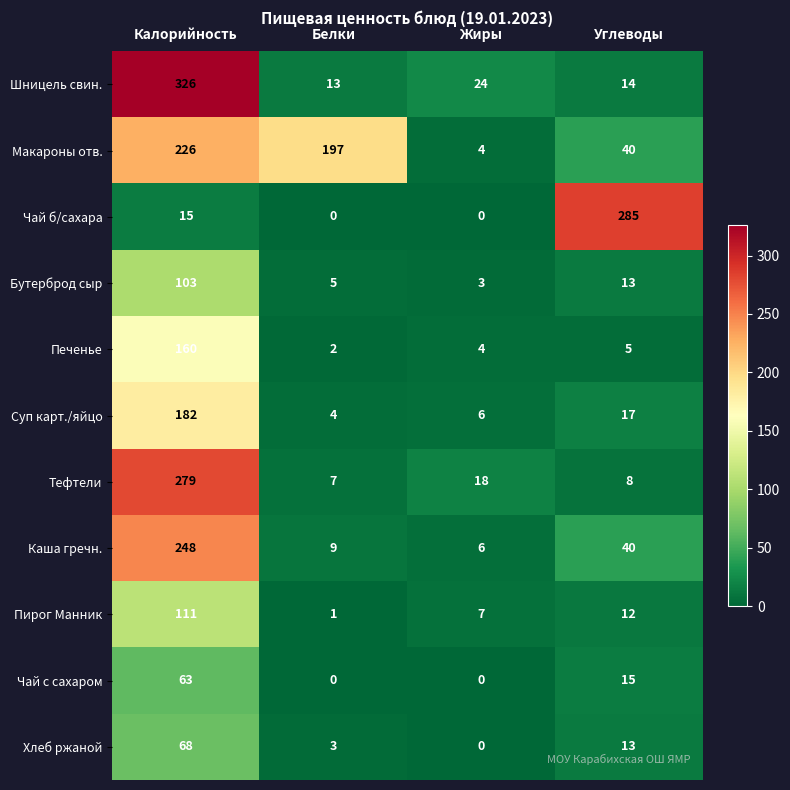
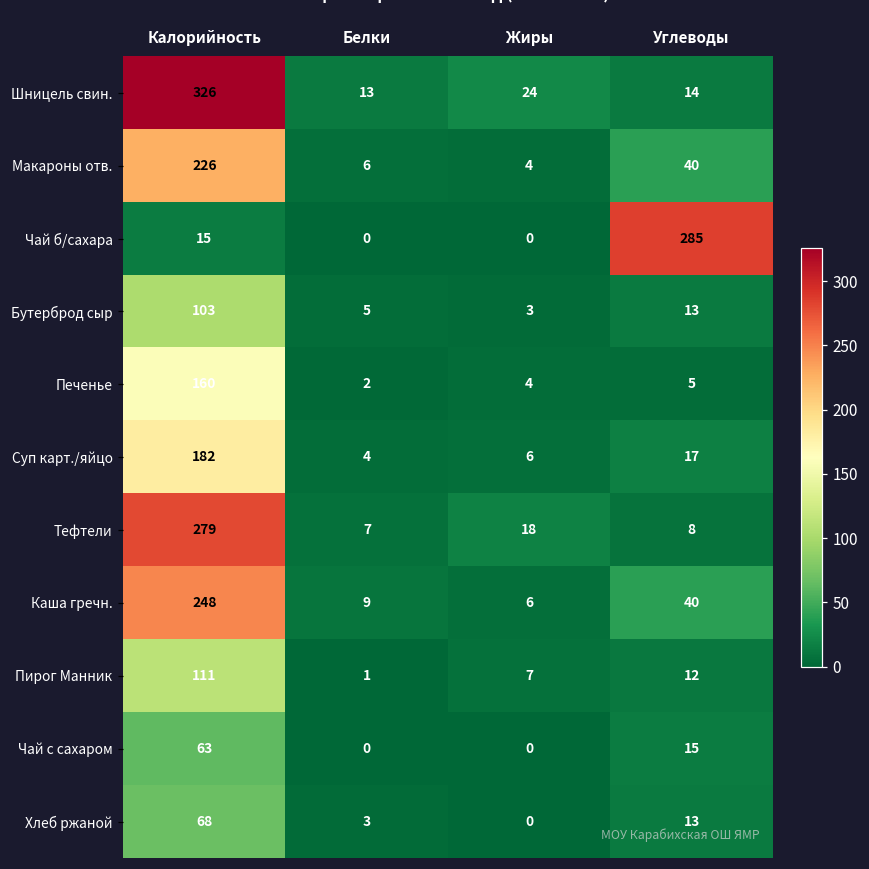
Макароны отв., Белки: 197 -> 6
